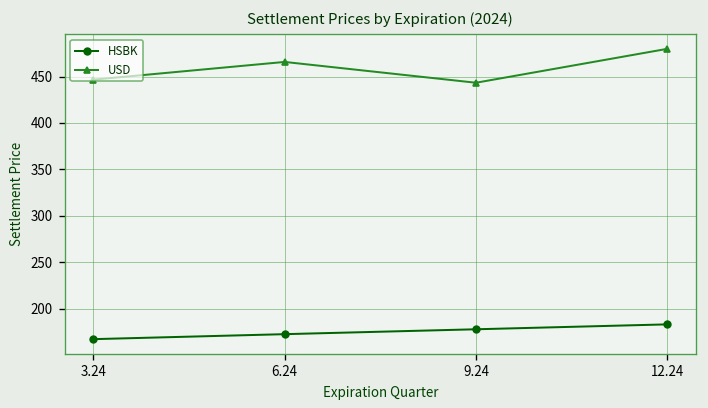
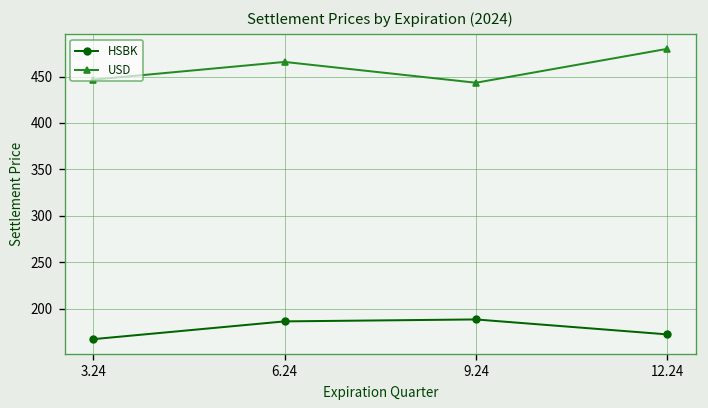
HSBK, 6.24: 170 -> 190
HSBK, 9.24: 180 -> 190
HSBK, 12.24: 180 -> 170
